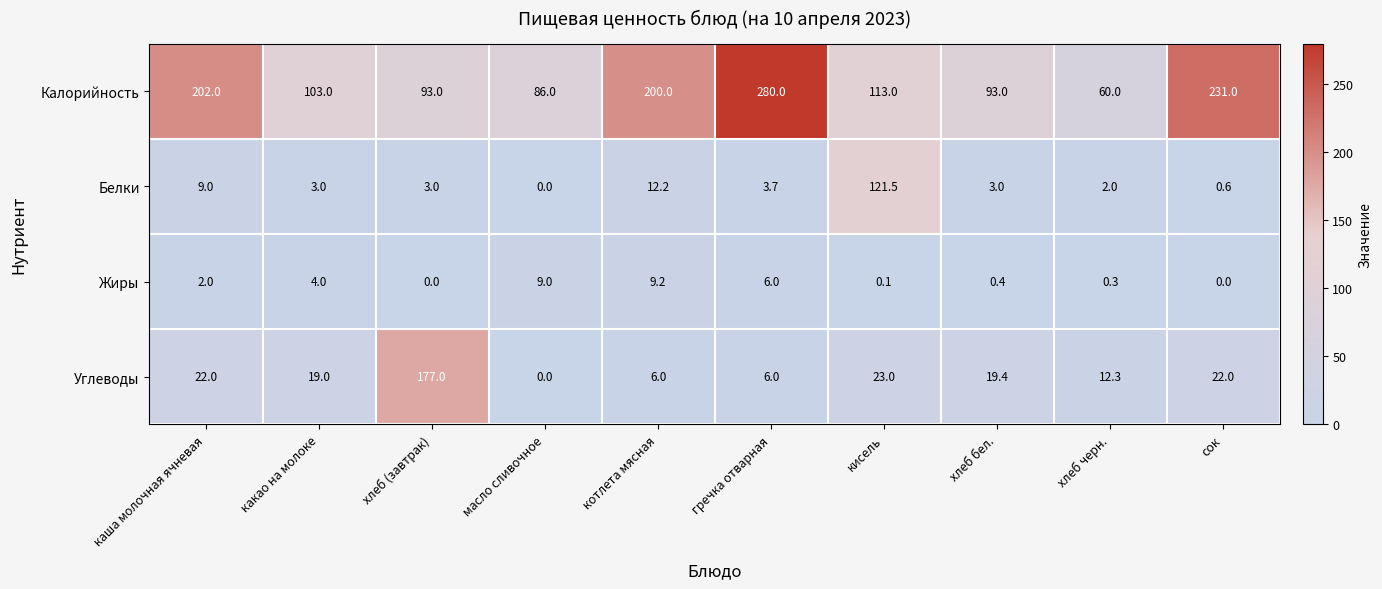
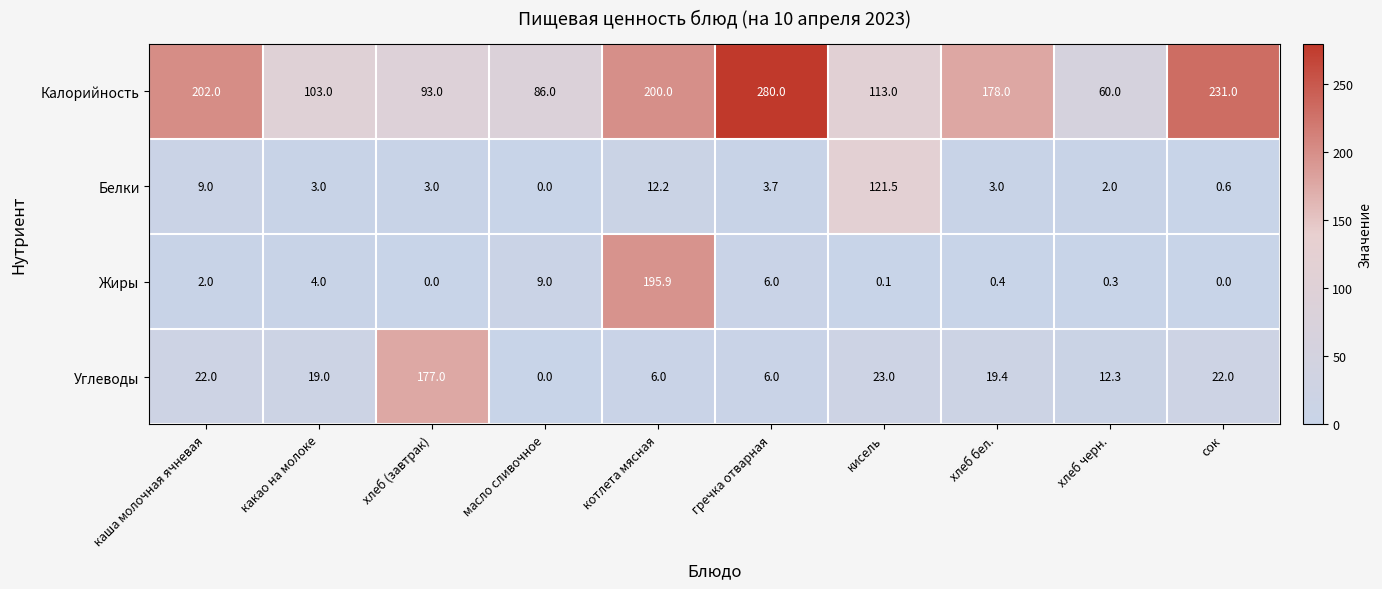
Калорийность, хлеб бел.: 93.0 -> 178.0
Жиры, котлета мясная: 9.2 -> 195.9
